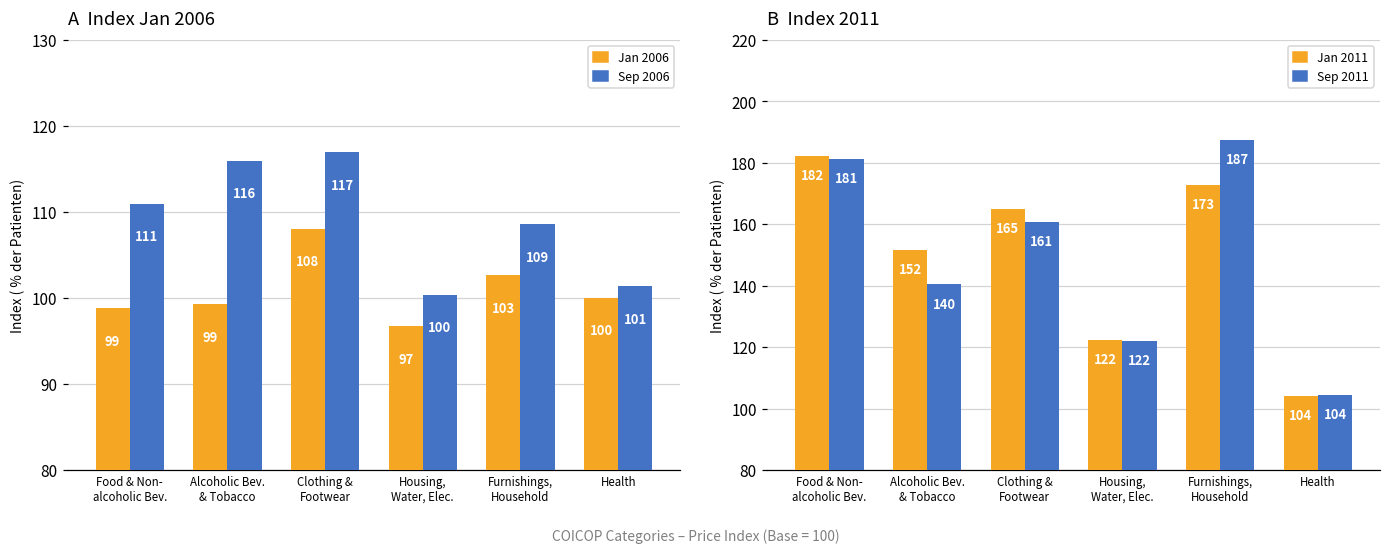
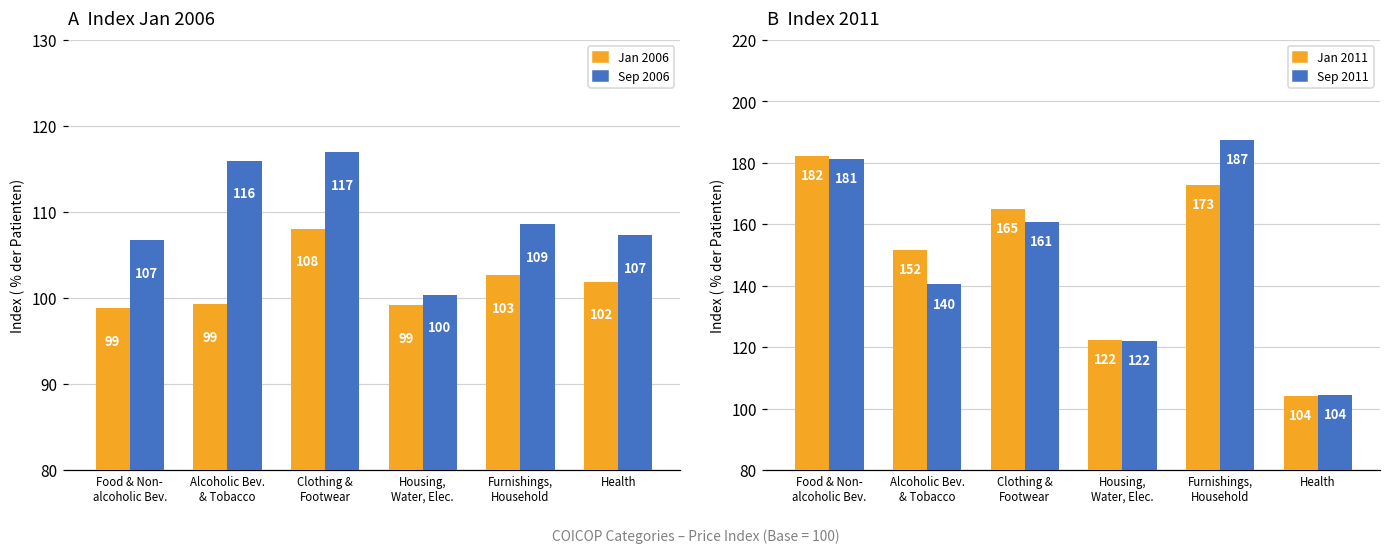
A Index Jan 2006, Sep 2006, Food & Non- alcoholic Bev.: 111 -> 107
A Index Jan 2006, Jan 2006, Housing, Water, Elec.: 97 -> 99
A Index Jan 2006, Jan 2006, Health: 100 -> 102
A Index Jan 2006, Sep 2006, Health: 101 -> 107
